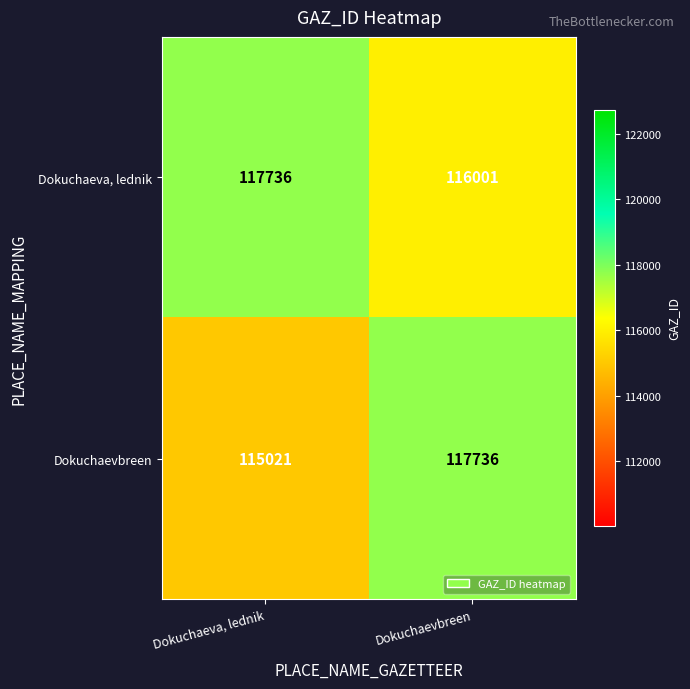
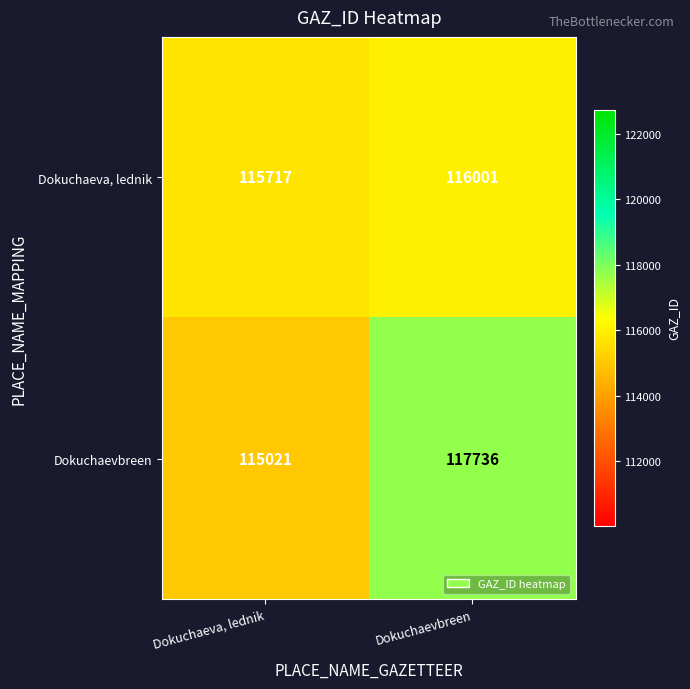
Dokuchaeva, lednik, Dokuchaeva, lednik: 117736 -> 115717
